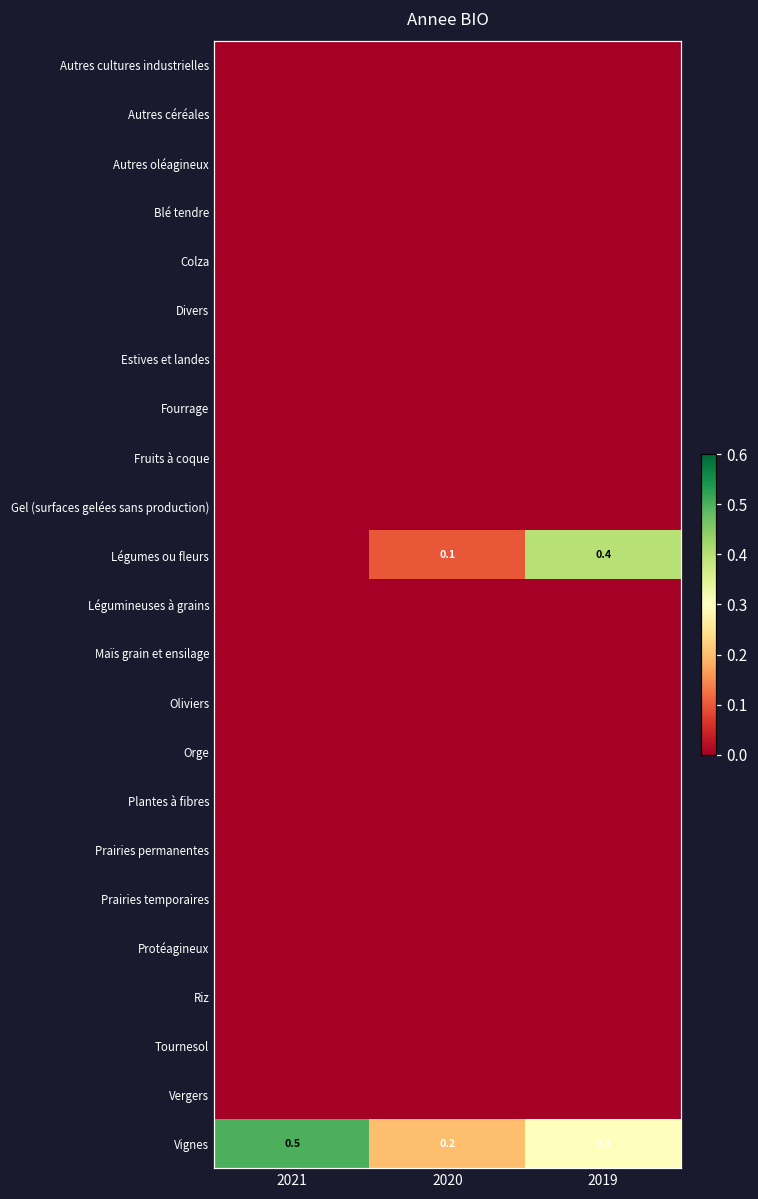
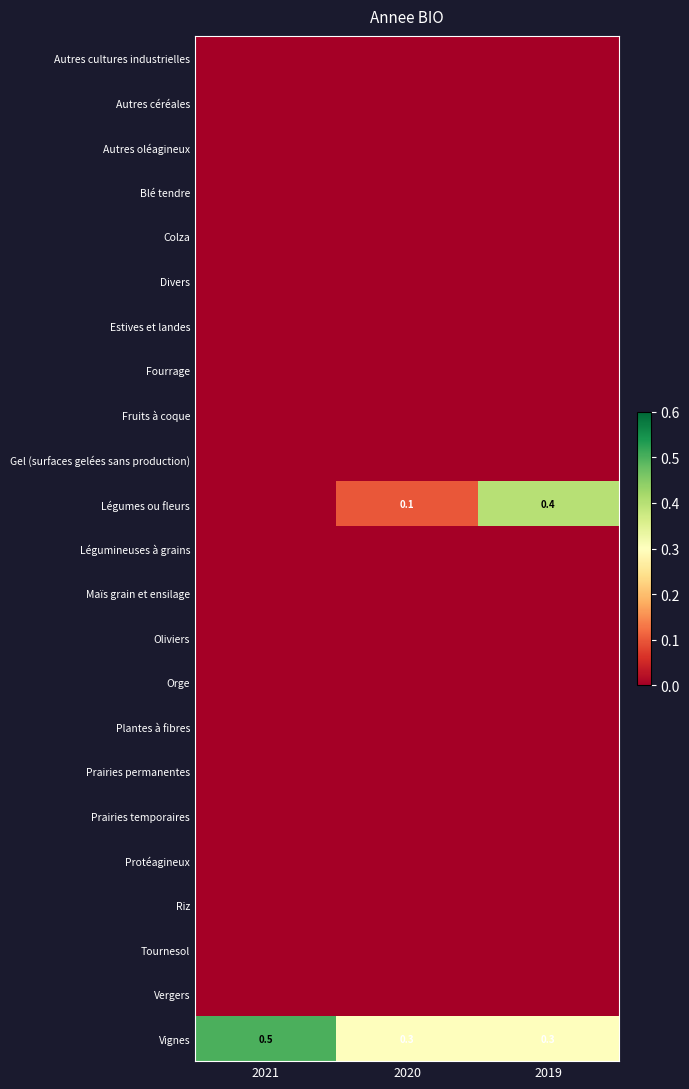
Vignes, 2020: 0.2 -> 0.3
